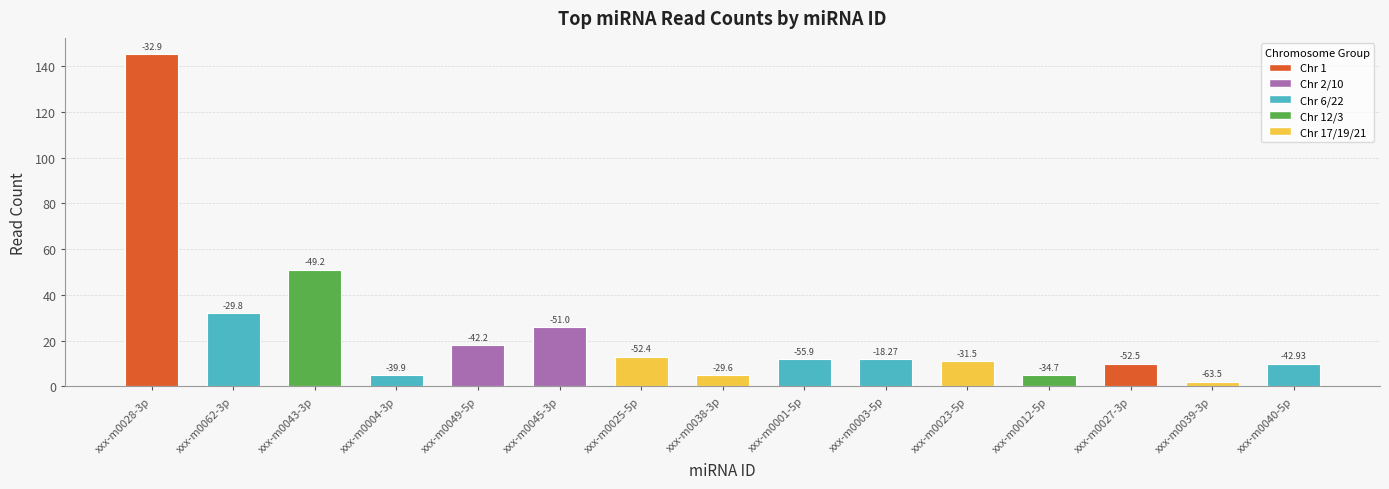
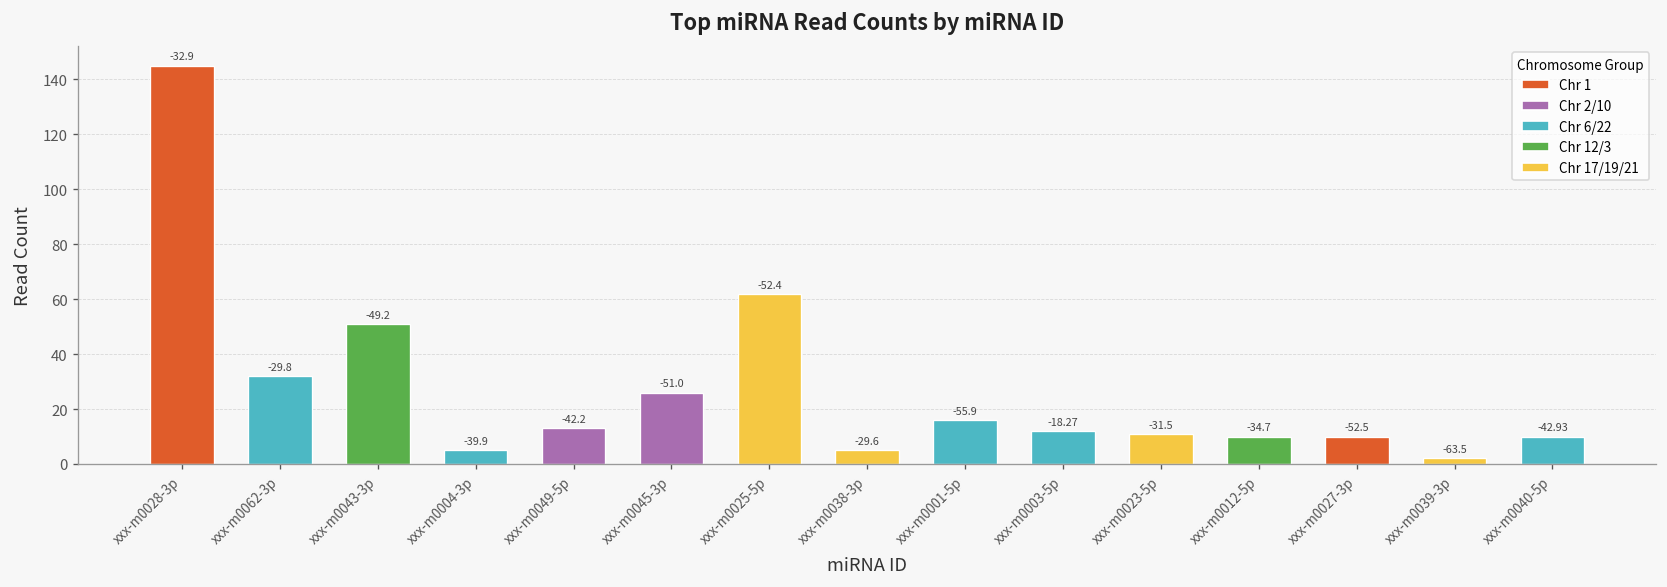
xxx-m0049-5p: 18 -> 13
xxx-m0025-5p: 13 -> 62
xxx-m0001-5p: 12 -> 16
xxx-m0012-5p: 5 -> 10
